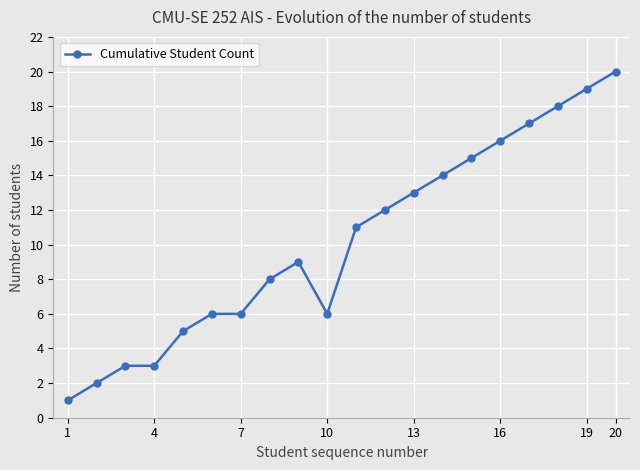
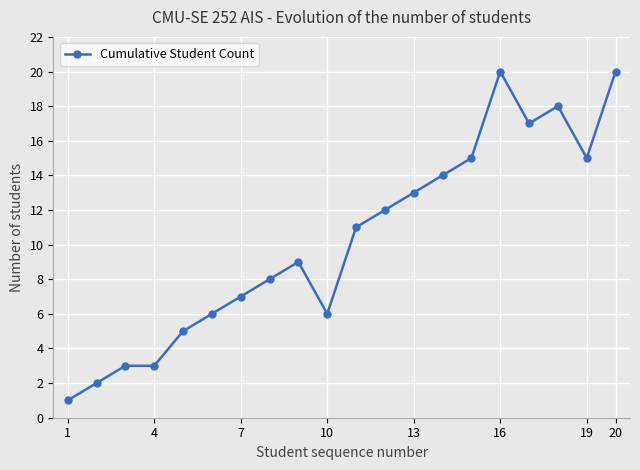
7: 6 -> 7
16: 16 -> 20
19: 19 -> 15
